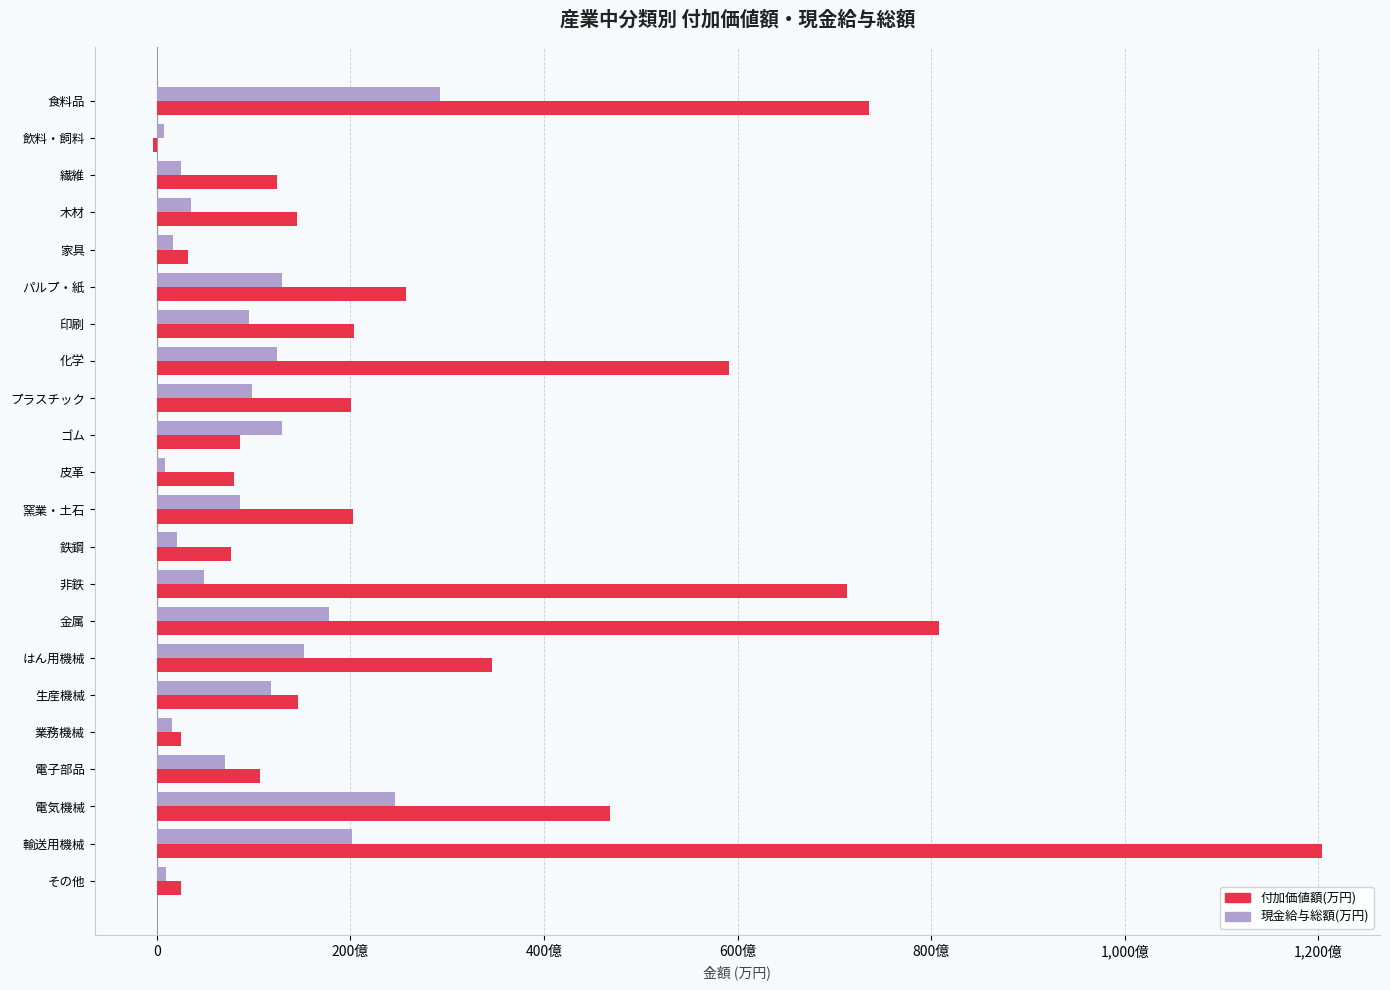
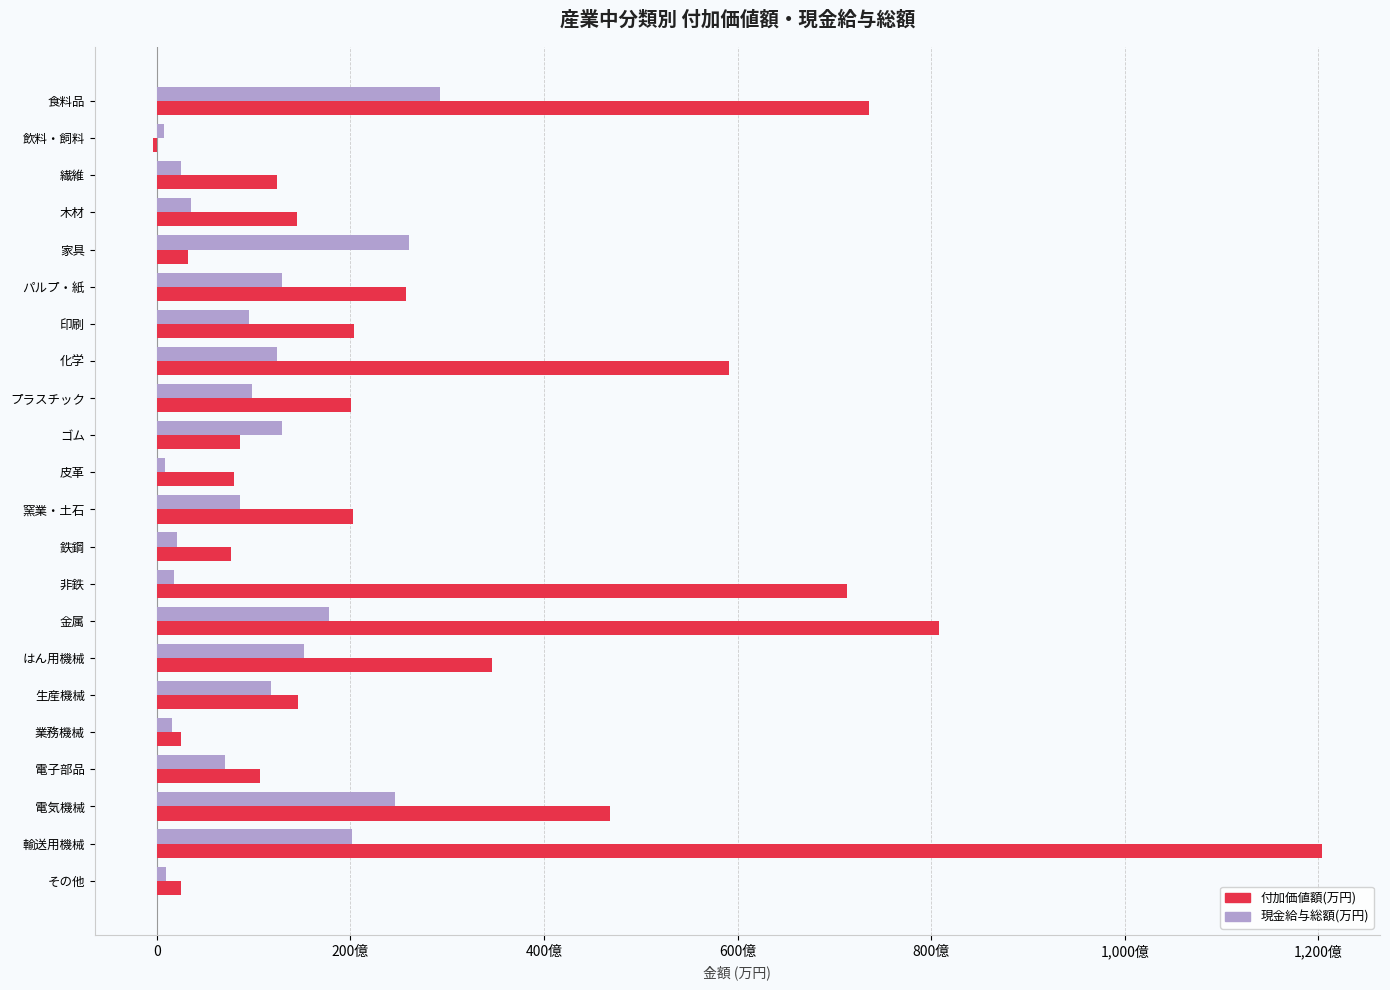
現金給与総額(万円), 家具: 20億 -> 260億
現金給与総額(万円), 非鉄: 50億 -> 20億
